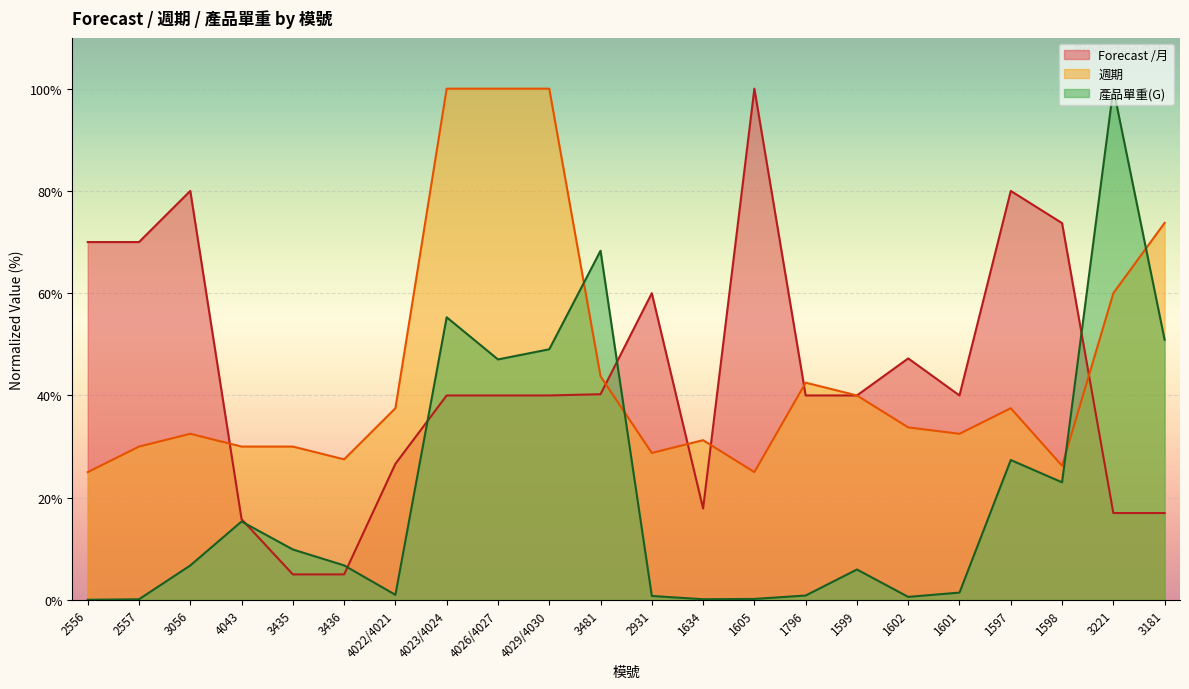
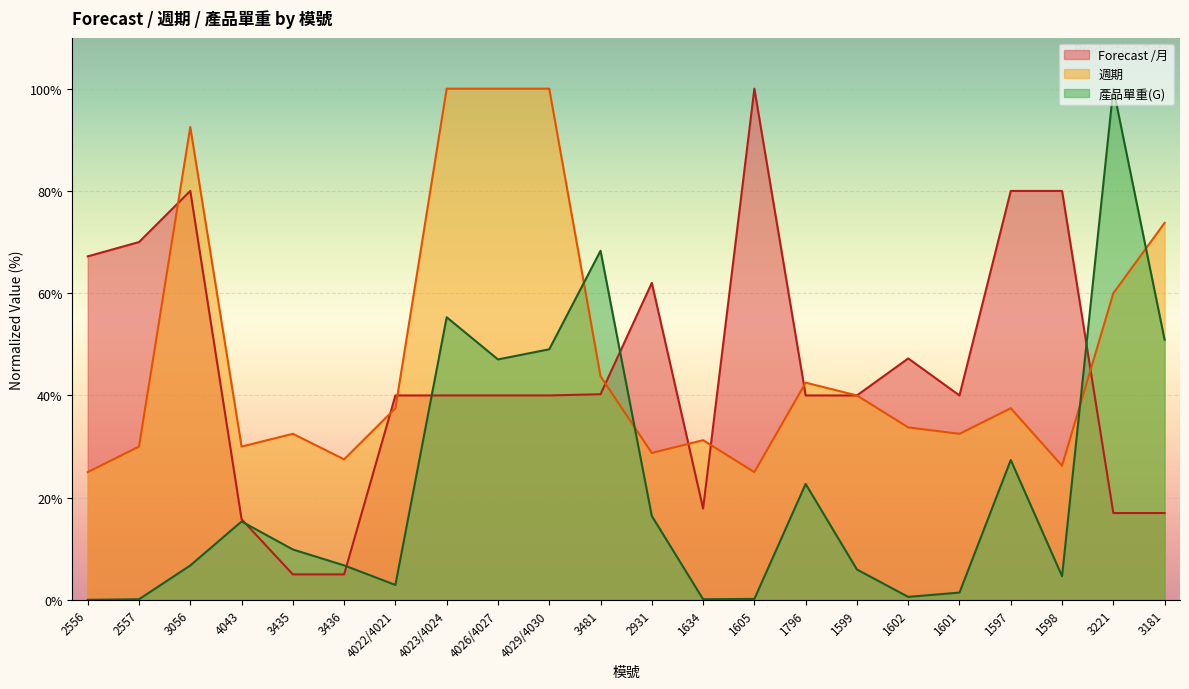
Forecast /月, 2556: 70% -> 67%
週期, 3056: 33% -> 93%
週期, 3435: 30% -> 33%
Forecast /月, 4022/4021: 27% -> 40%
產品單重(G), 4022/4021: 1% -> 3%
Forecast /月, 2931: 60% -> 62%
產品單重(G), 2931: 1% -> 16%
產品單重(G), 1796: 1% -> 23%
Forecast /月, 1598: 74% -> 80%
產品單重(G), 1598: 23% -> 5%
